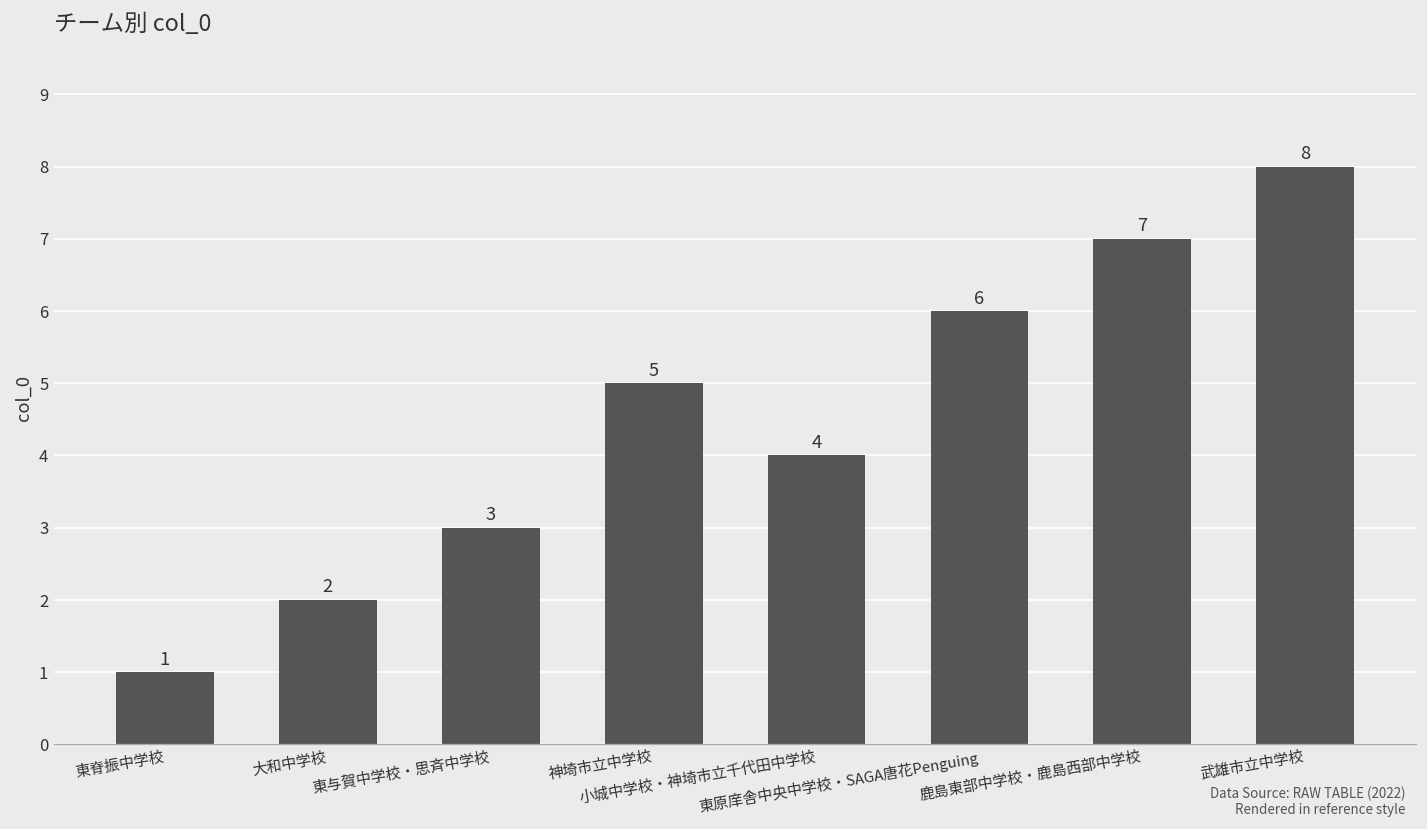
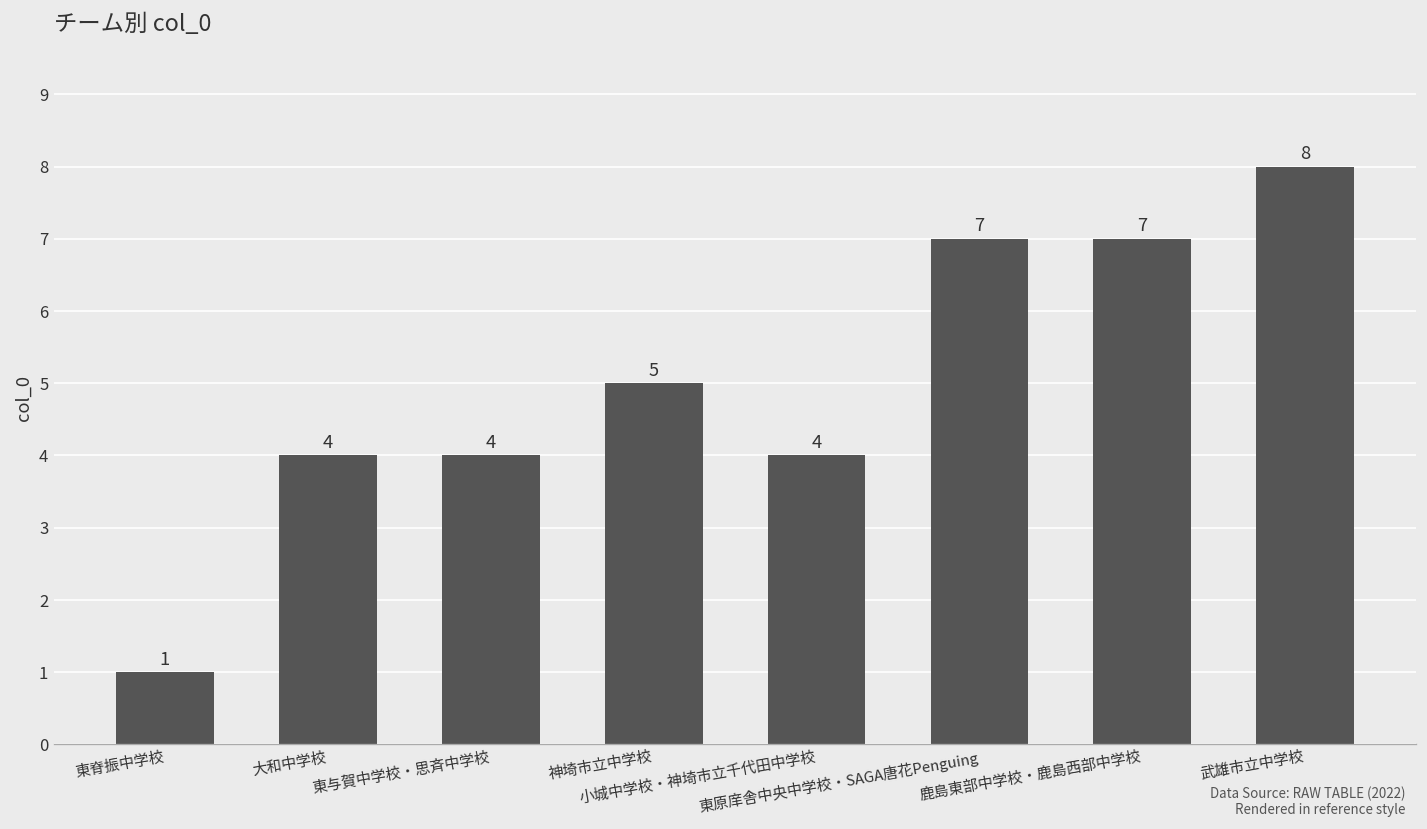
大和中学校: 2 -> 4
東与賀中学校・思斉中学校: 3 -> 4
東原庠舎中央中学校・SAGA唐花Penguing: 6 -> 7
